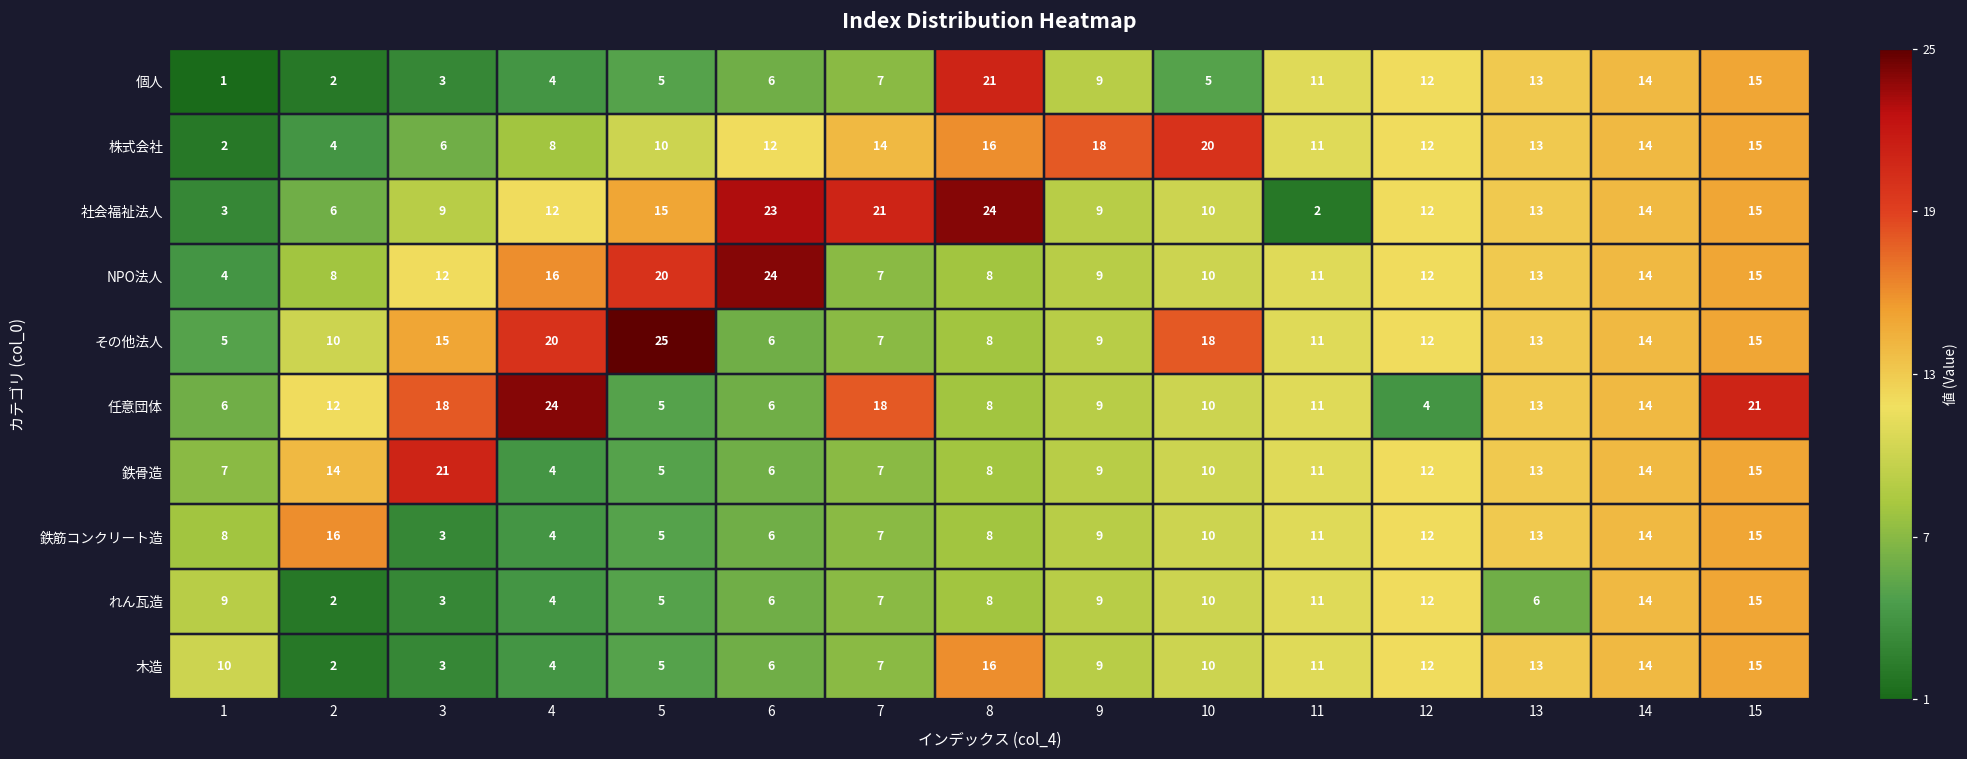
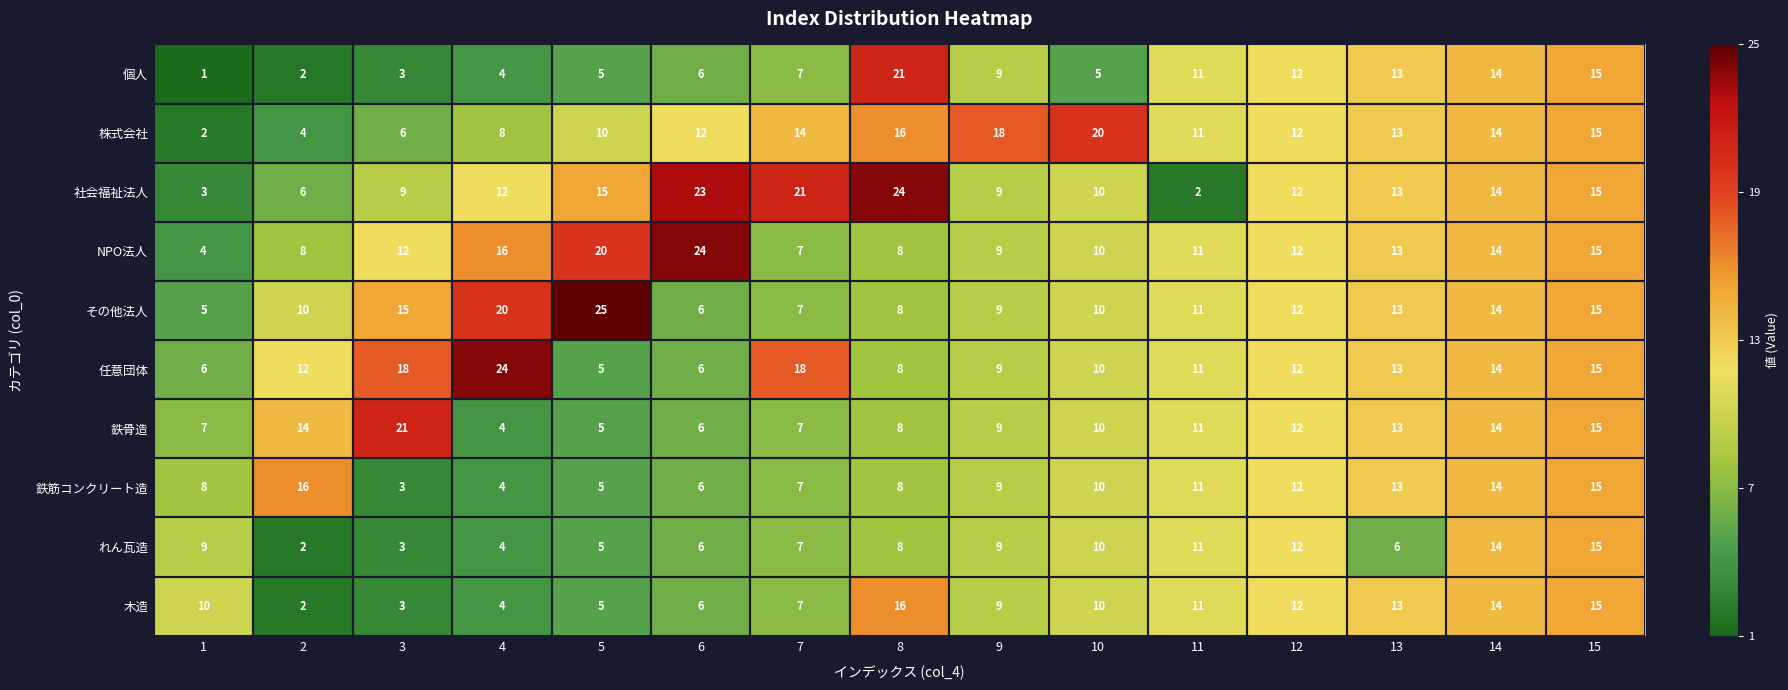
その他法人, 10: 18 -> 10
任意団体, 12: 4 -> 12
任意団体, 15: 21 -> 15
